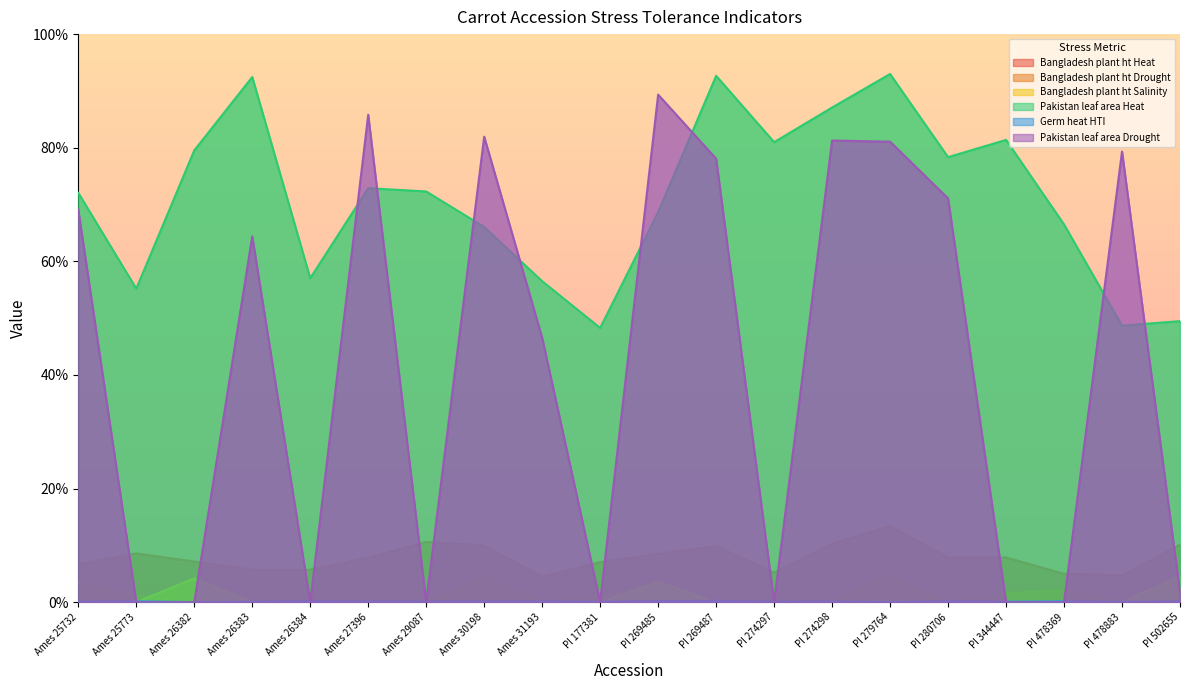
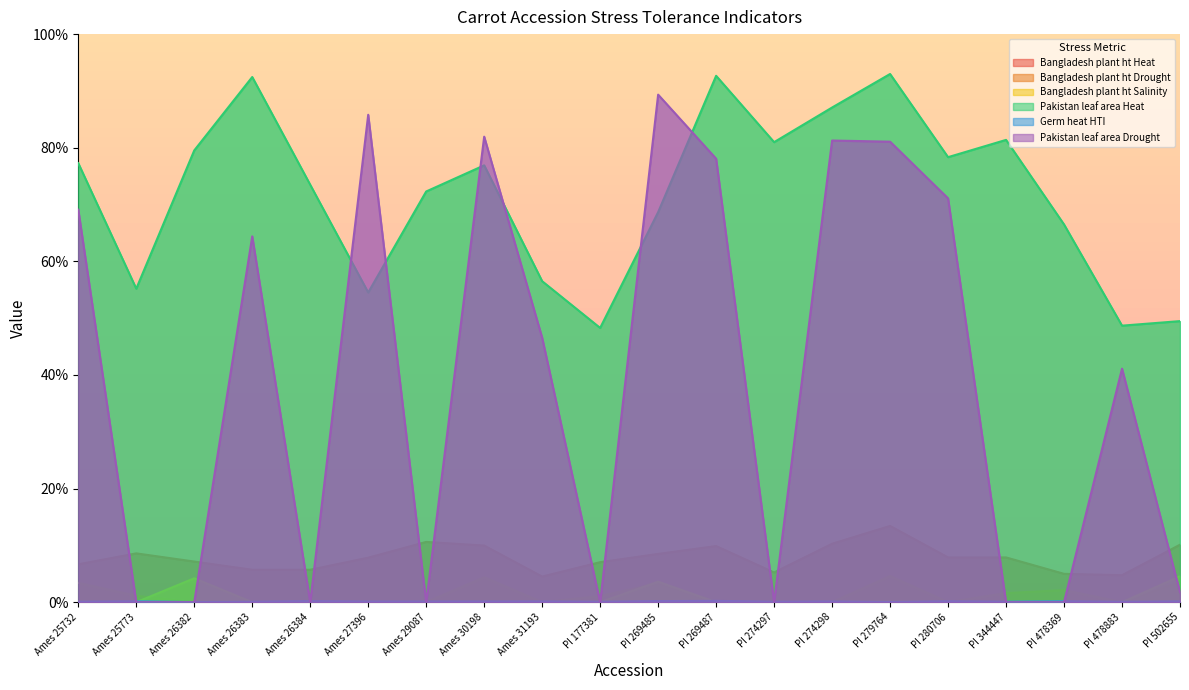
Pakistan leaf area Heat, Ames 25732: 72% -> 77%
Pakistan leaf area Heat, Ames 26384: 57% -> 73%
Pakistan leaf area Heat, Ames 27396: 73% -> 55%
Pakistan leaf area Heat, Ames 30198: 66% -> 77%
Pakistan leaf area Drought, PI 478883: 79% -> 41%
